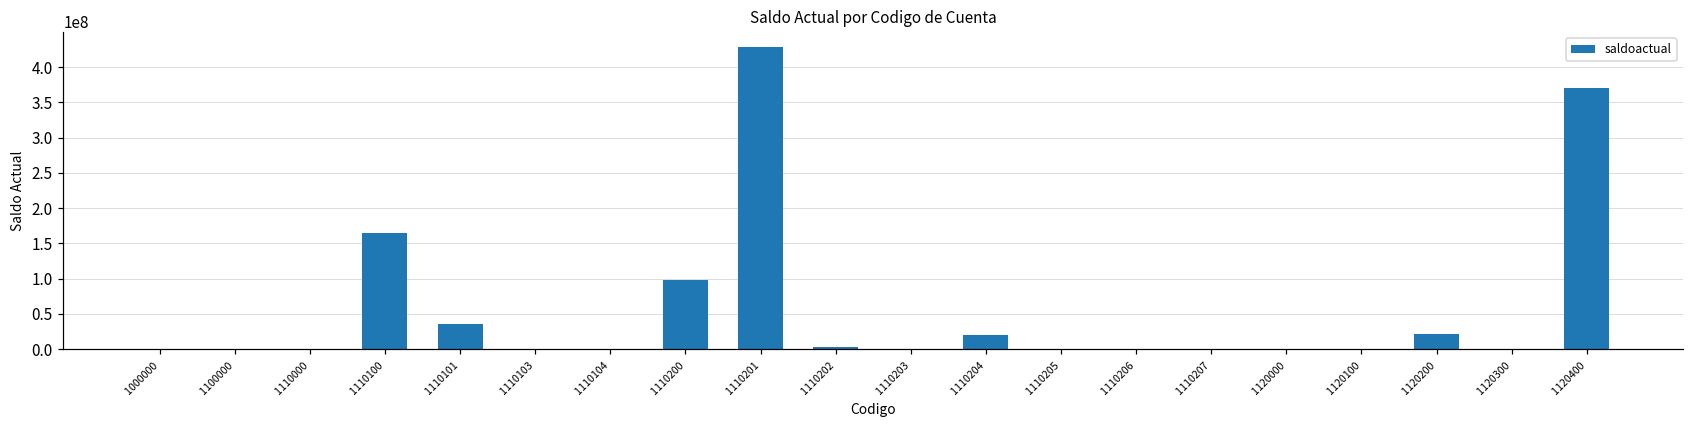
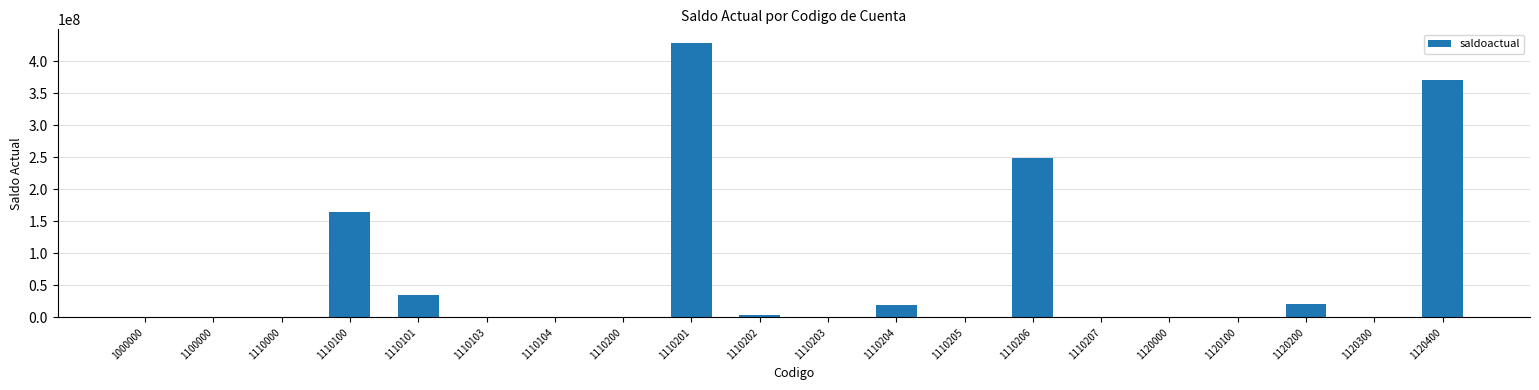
1110200: 100000000 -> 0
1110206: 0 -> 250000000
